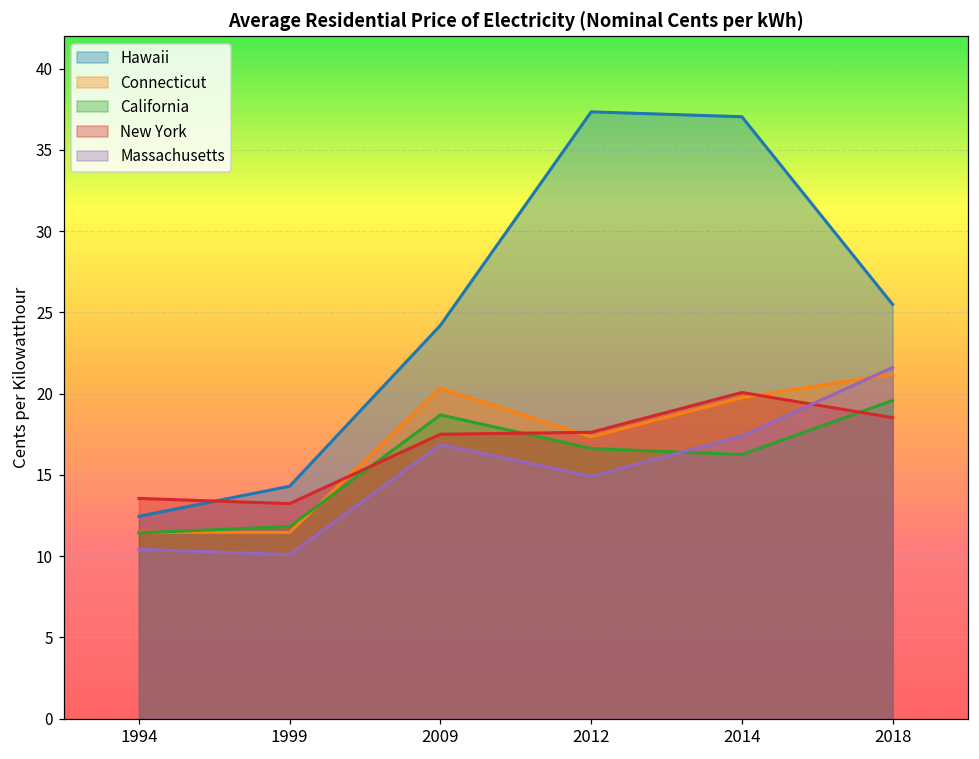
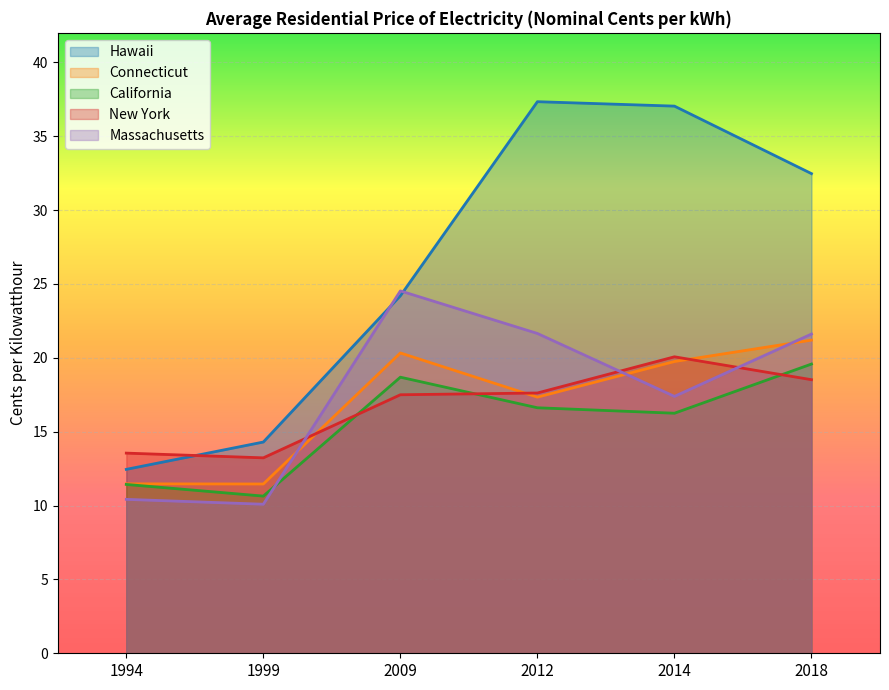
California, 1999: 11.8 -> 10.6
Massachusetts, 2009: 16.9 -> 24.5
Massachusetts, 2012: 14.9 -> 21.7
Hawaii, 2018: 25.5 -> 32.5
